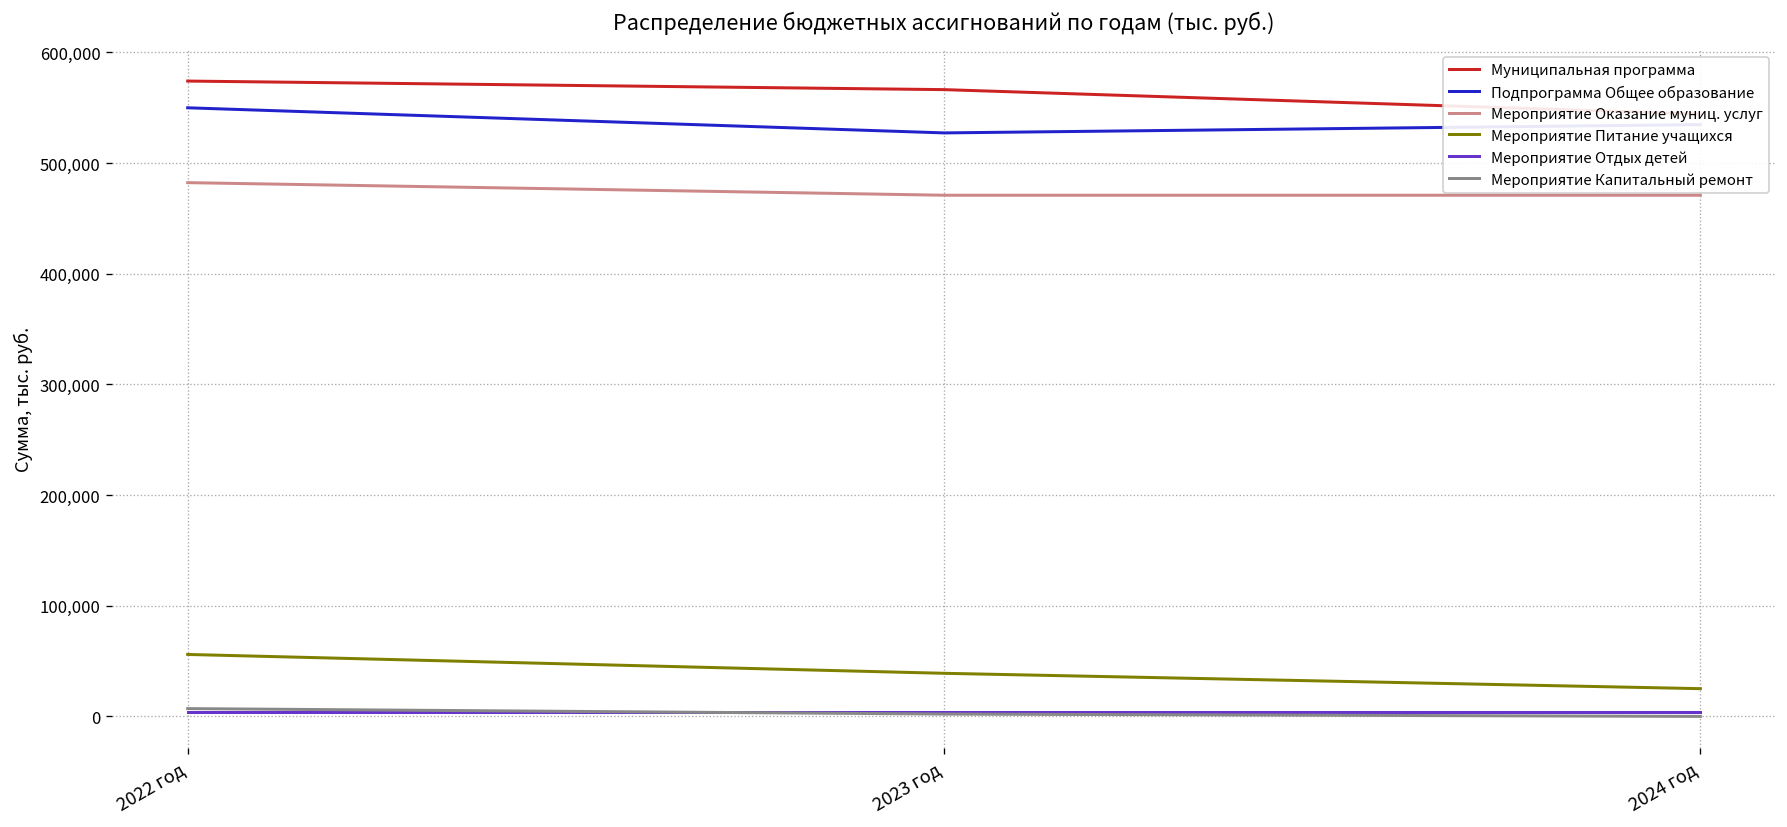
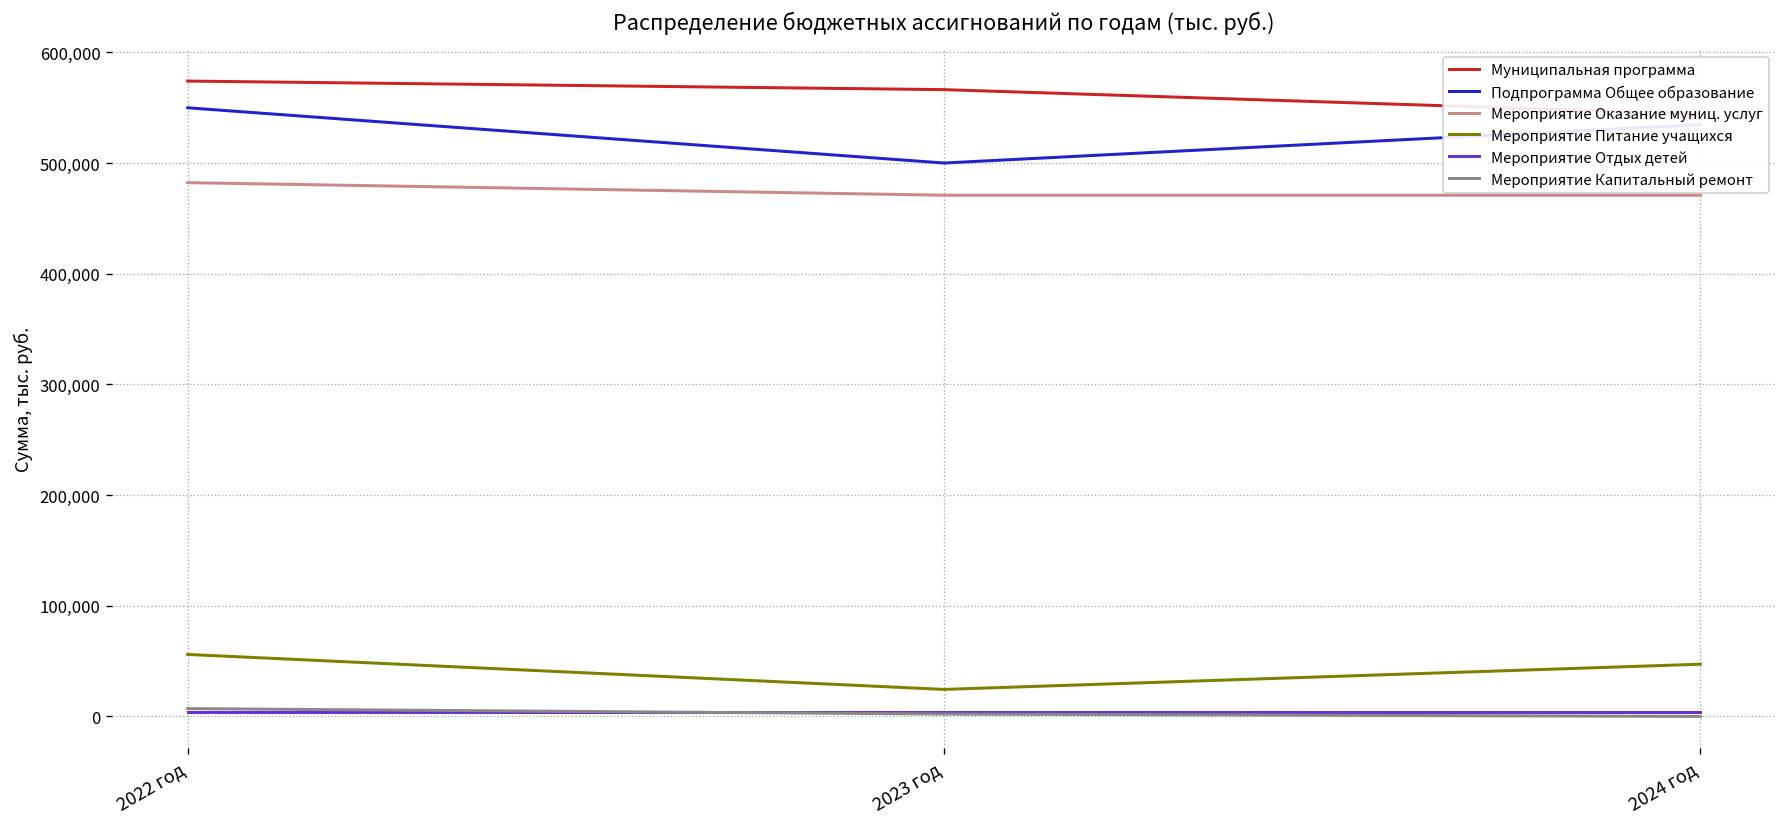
Подпрограмма Общее образование, 2023 год: 530,000 -> 500,000
Мероприятие Питание учащихся, 2023 год: 40,000 -> 20,000
Мероприятие Питание учащихся, 2024 год: 30,000 -> 50,000
